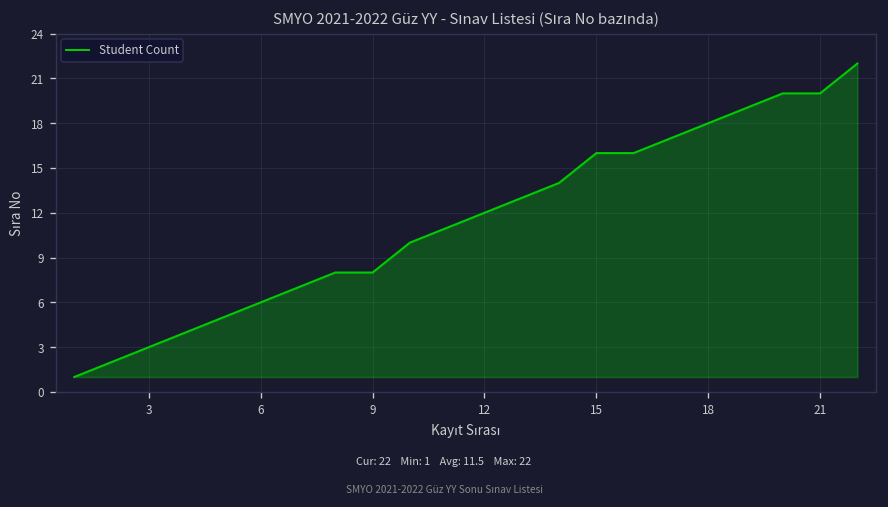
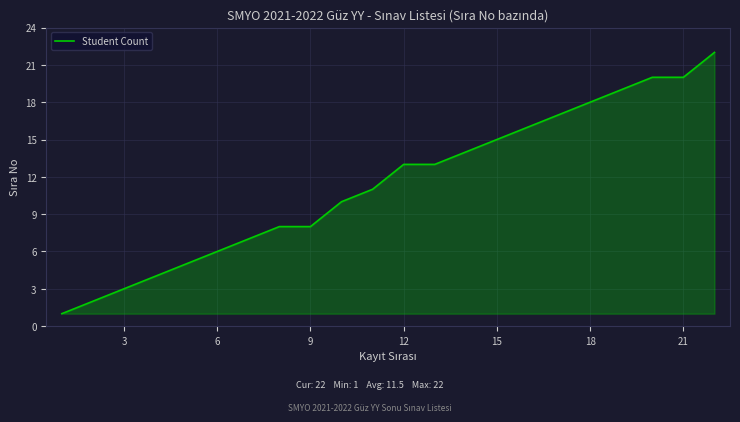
12: 12 -> 13
15: 16 -> 15
